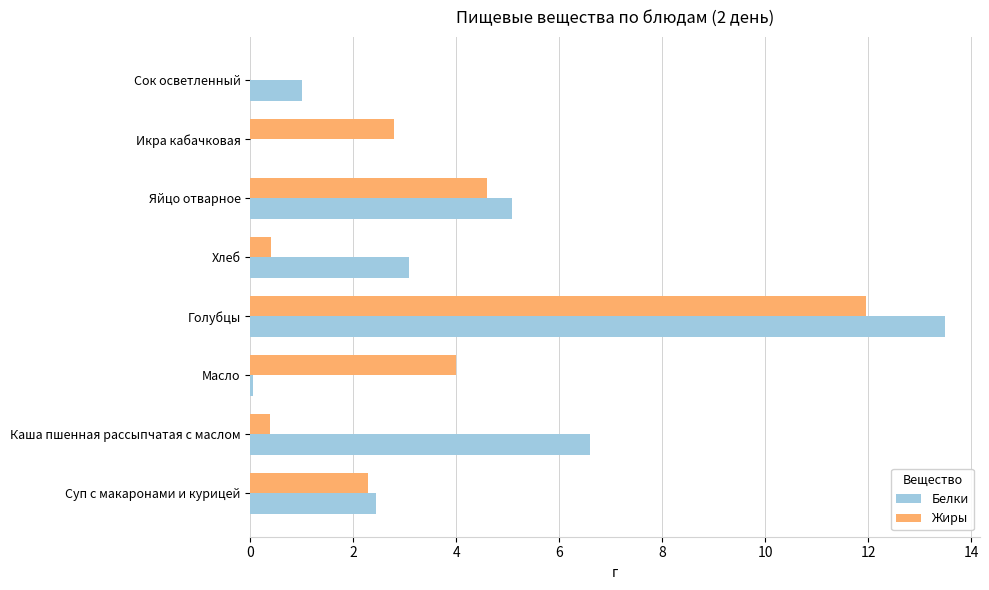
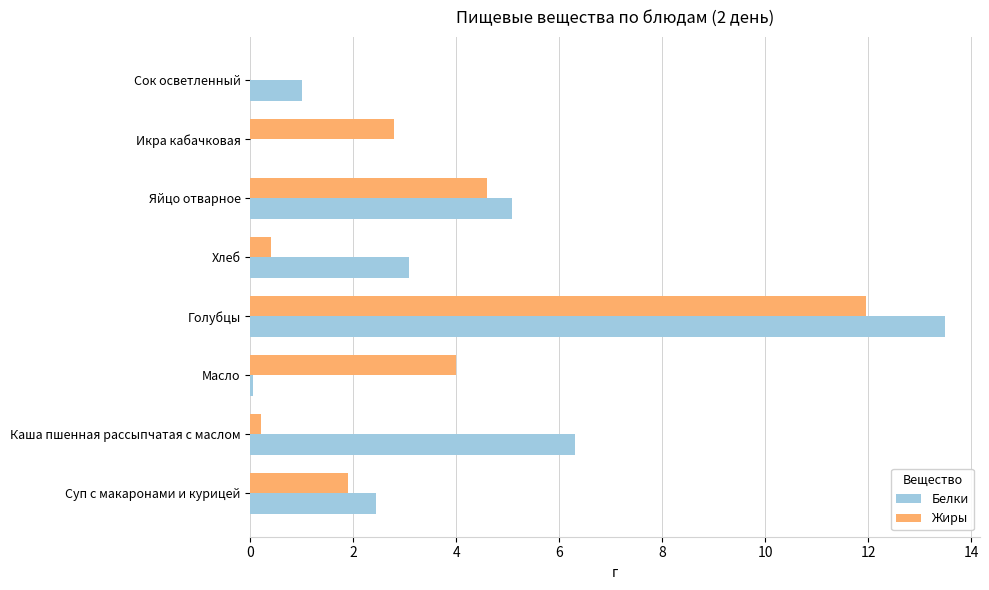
Жиры, Каша пшенная рассыпчатая с маслом: 0.4 -> 0.2
Белки, Каша пшенная рассыпчатая с маслом: 6.6 -> 6.3
Жиры, Суп с макаронами и курицей: 2.3 -> 1.9
